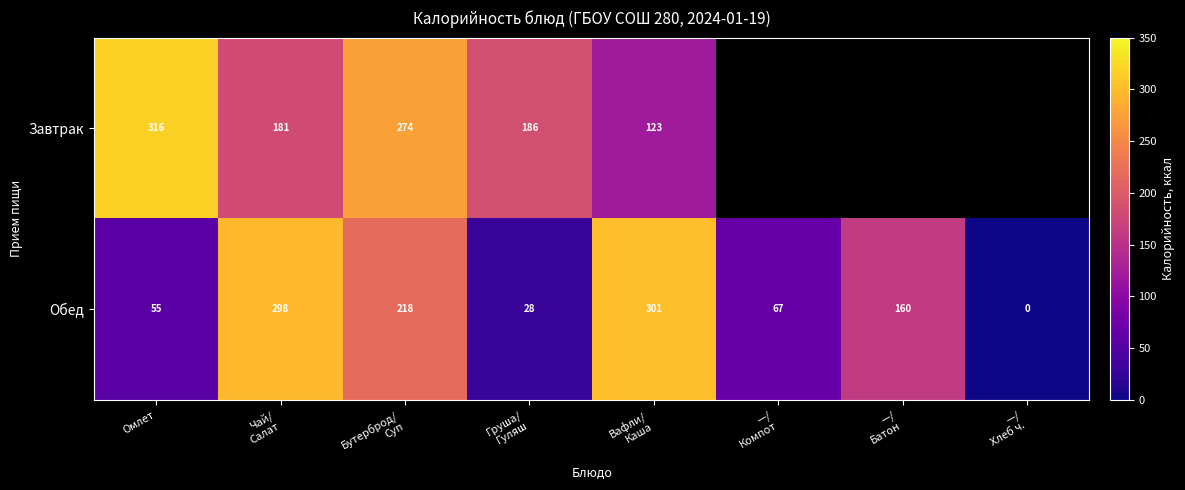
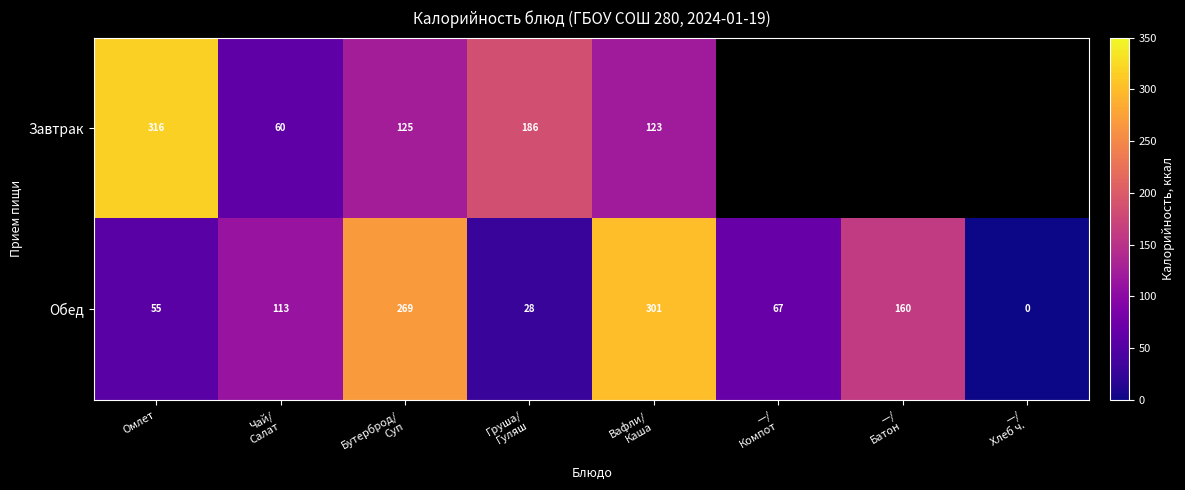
Завтрак, Чай/ Салат: 181 -> 60
Завтрак, Бутерброд/ Суп: 274 -> 125
Обед, Чай/ Салат: 298 -> 113
Обед, Бутерброд/ Суп: 218 -> 269
